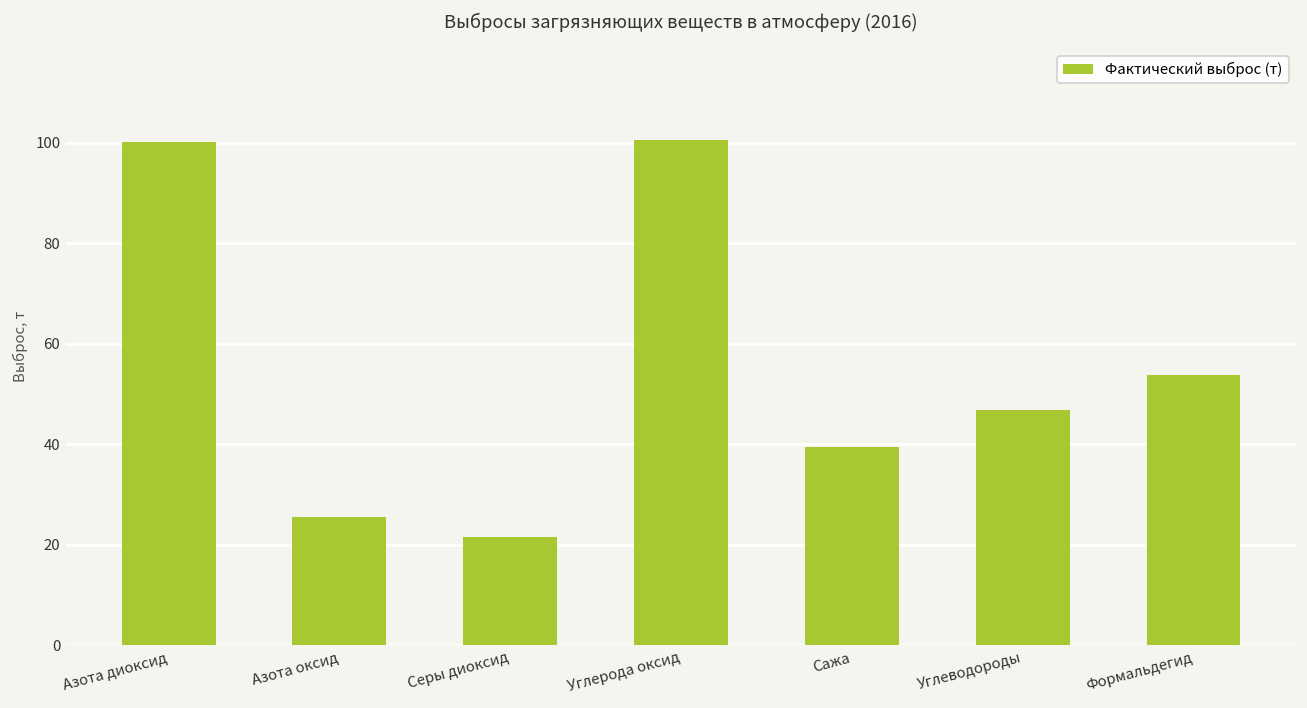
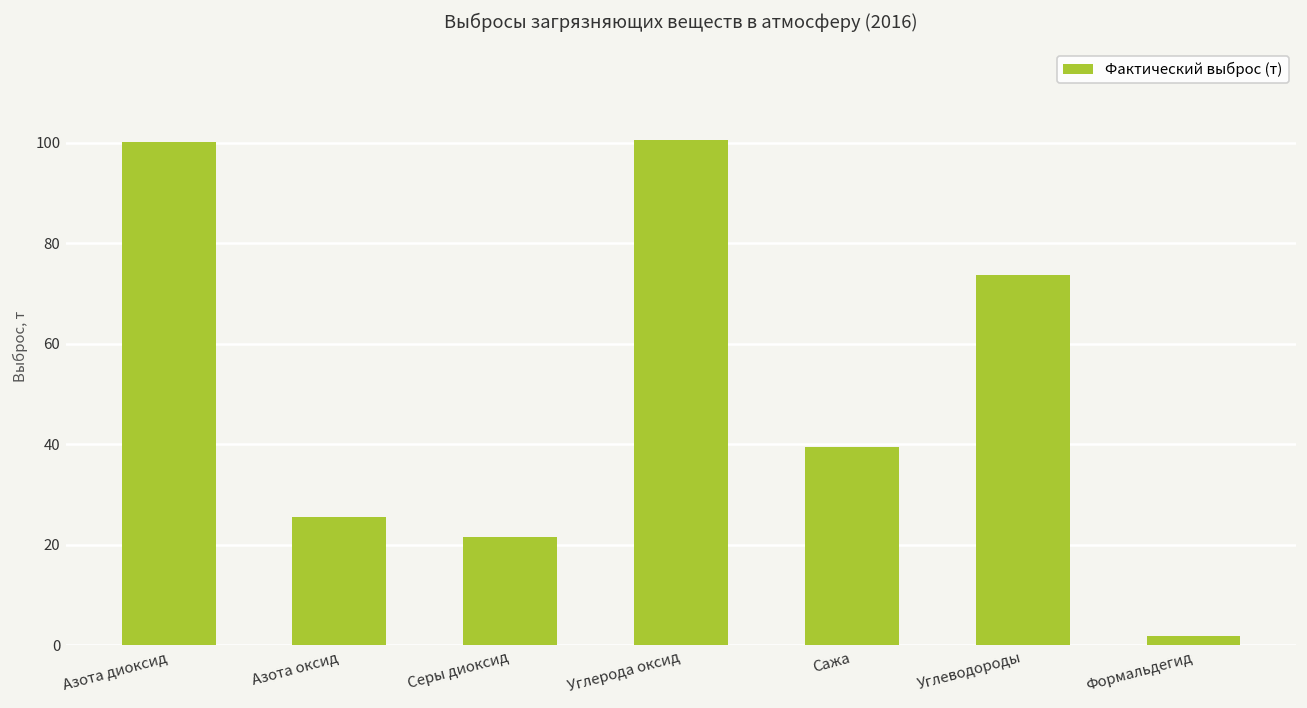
Углеводороды: 47 -> 74
Формальдегид: 54 -> 2
